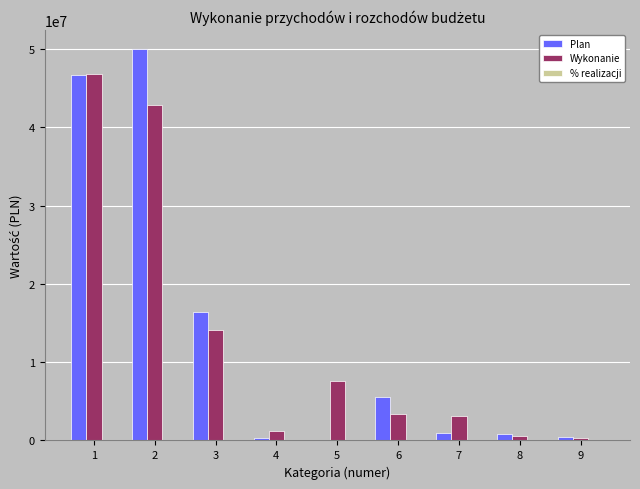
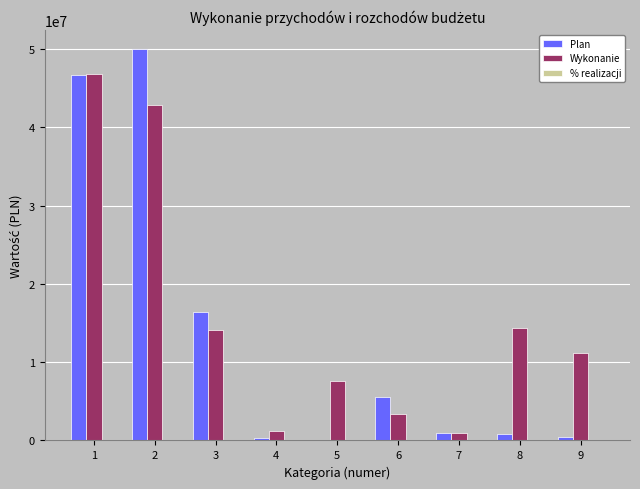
Wykonanie, 7: 3000000 -> 1000000
Wykonanie, 8: 1000000 -> 14000000
Wykonanie, 9: 0 -> 11000000
